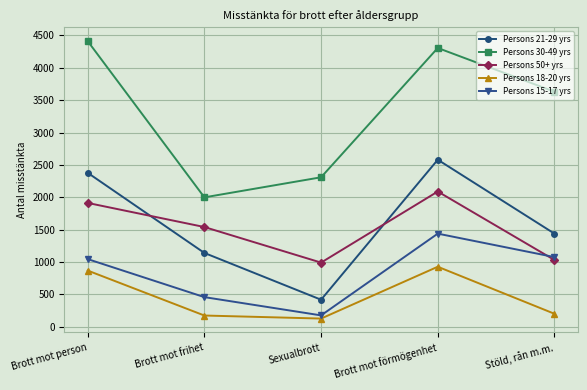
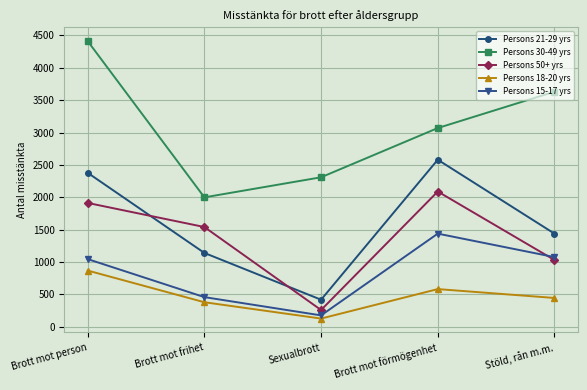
Persons 18-20 yrs, Brott mot frihet: 200 -> 400
Persons 50+ yrs, Sexualbrott: 1000 -> 300
Persons 30-49 yrs, Brott mot förmögenhet: 4300 -> 3100
Persons 18-20 yrs, Brott mot förmögenhet: 900 -> 600
Persons 18-20 yrs, Stöld, rån m.m.: 200 -> 400
